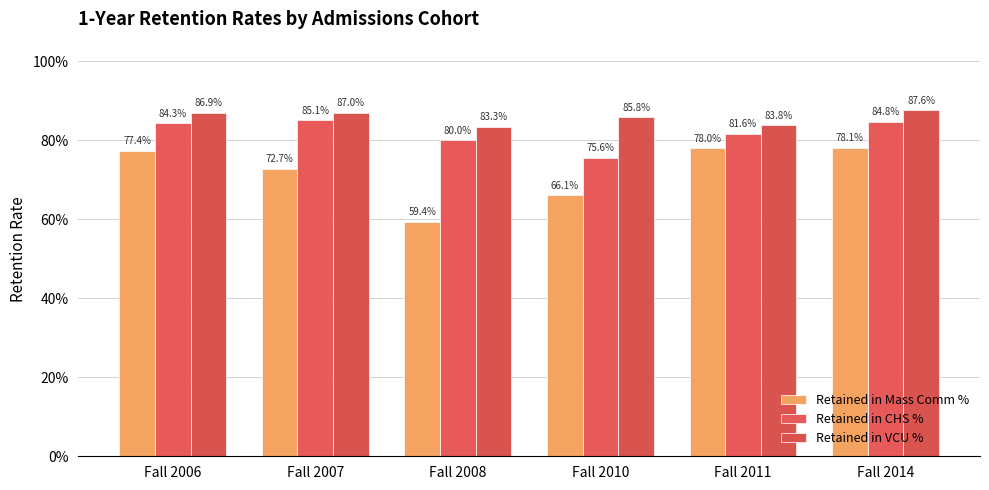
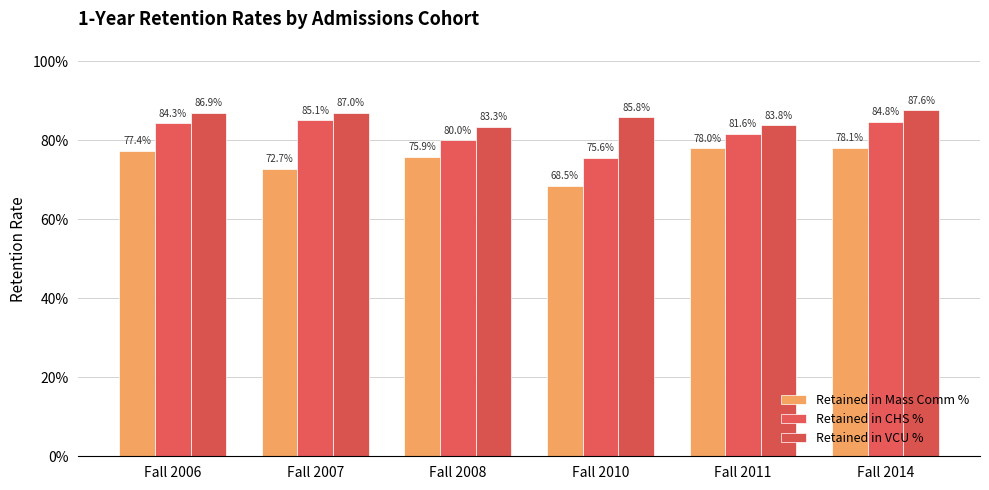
Retained in Mass Comm %, Fall 2008: 59.4% -> 75.9%
Retained in Mass Comm %, Fall 2010: 66.1% -> 68.5%
